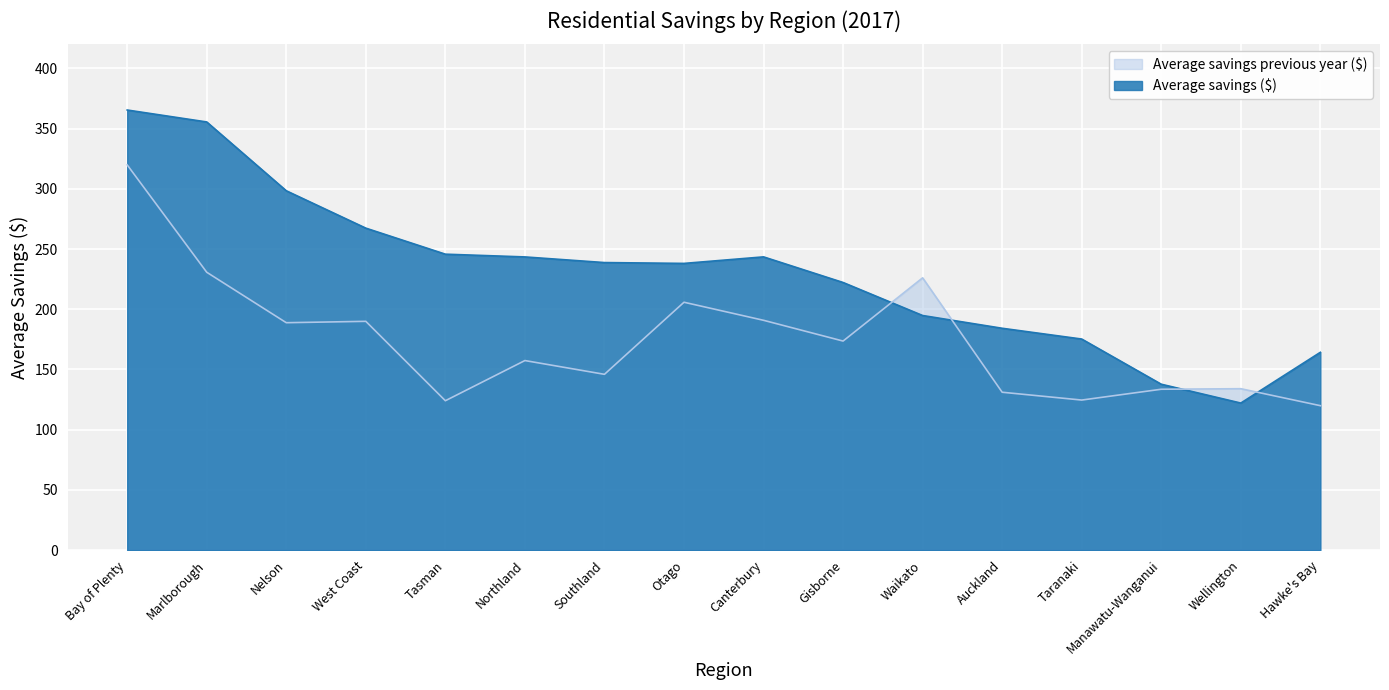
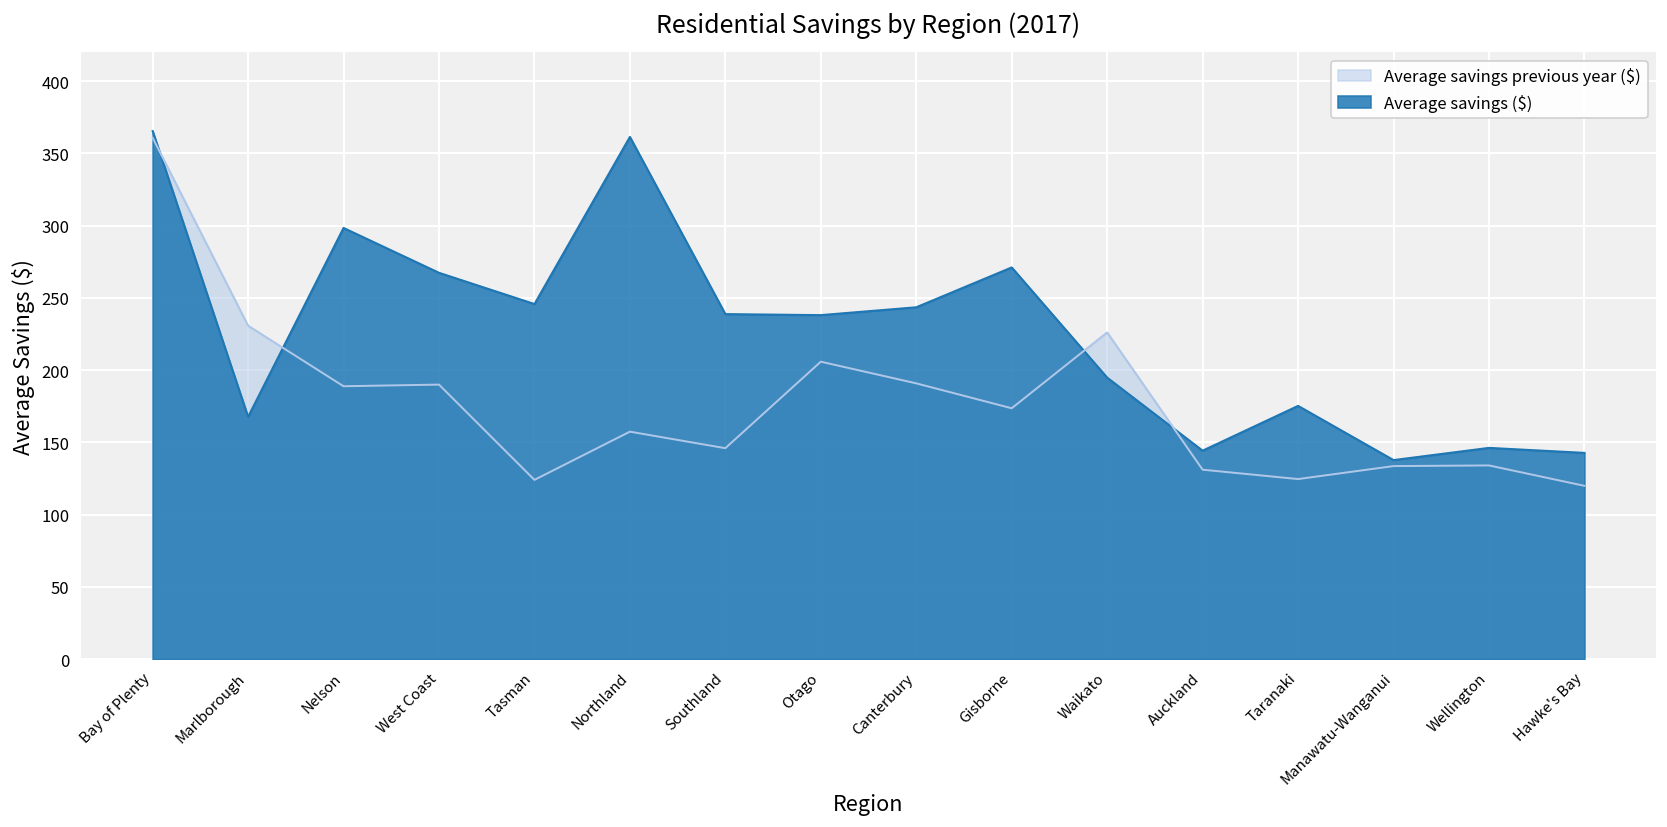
Average savings previous year ($), Bay of Plenty: 320 -> 361
Average savings ($), Marlborough: 356 -> 168
Average savings ($), Northland: 243 -> 361
Average savings ($), Gisborne: 222 -> 271
Average savings ($), Auckland: 184 -> 144
Average savings ($), Wellington: 122 -> 146
Average savings ($), Hawke's Bay: 164 -> 143
